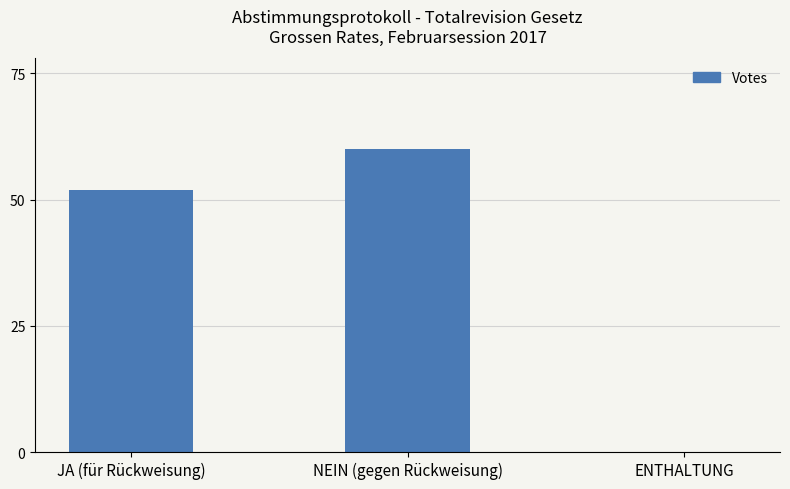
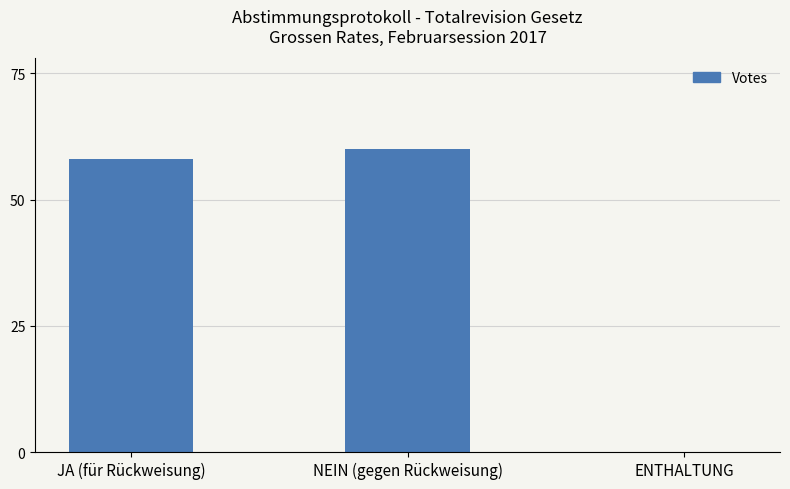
JA (für Rückweisung): 52 -> 58
